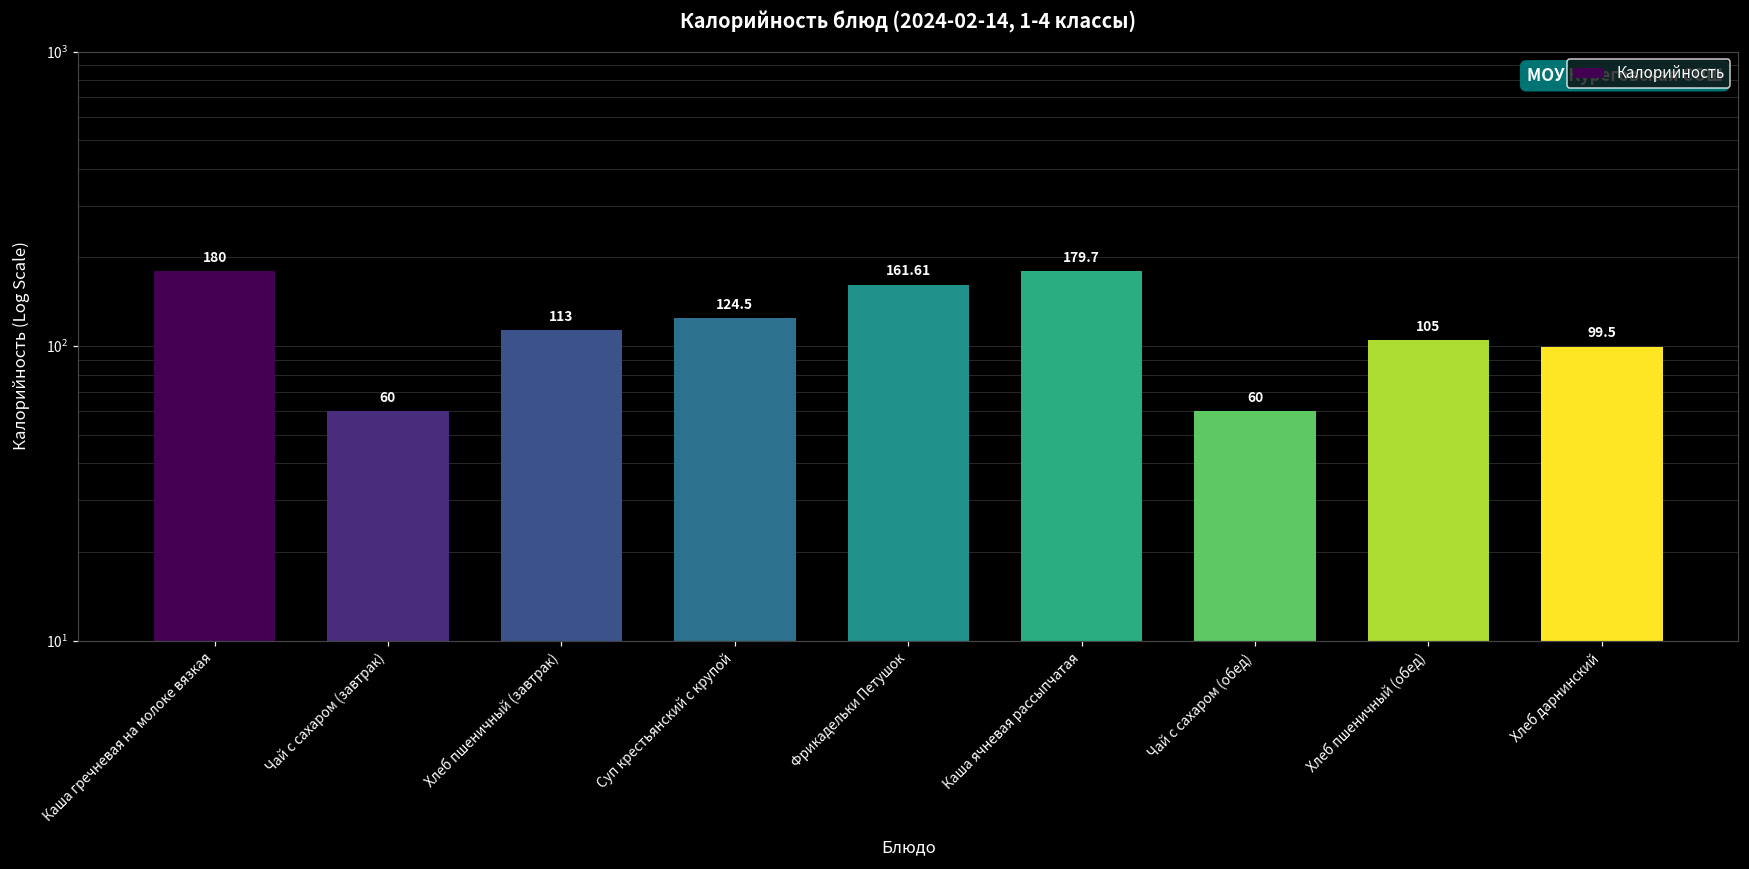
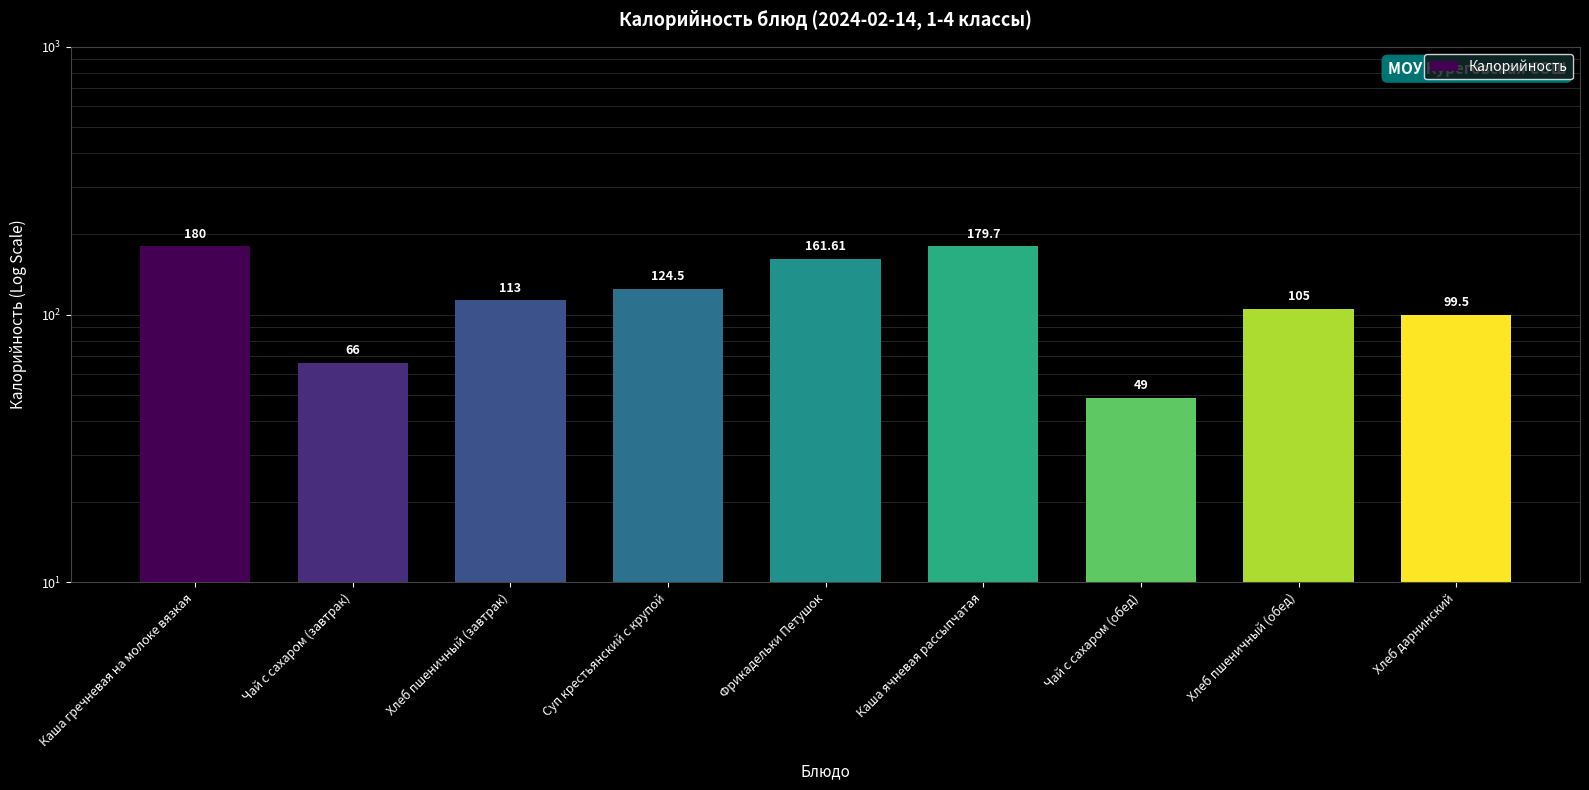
Чай с сахаром (завтрак): 60 -> 66
Чай с сахаром (обед): 60 -> 49
